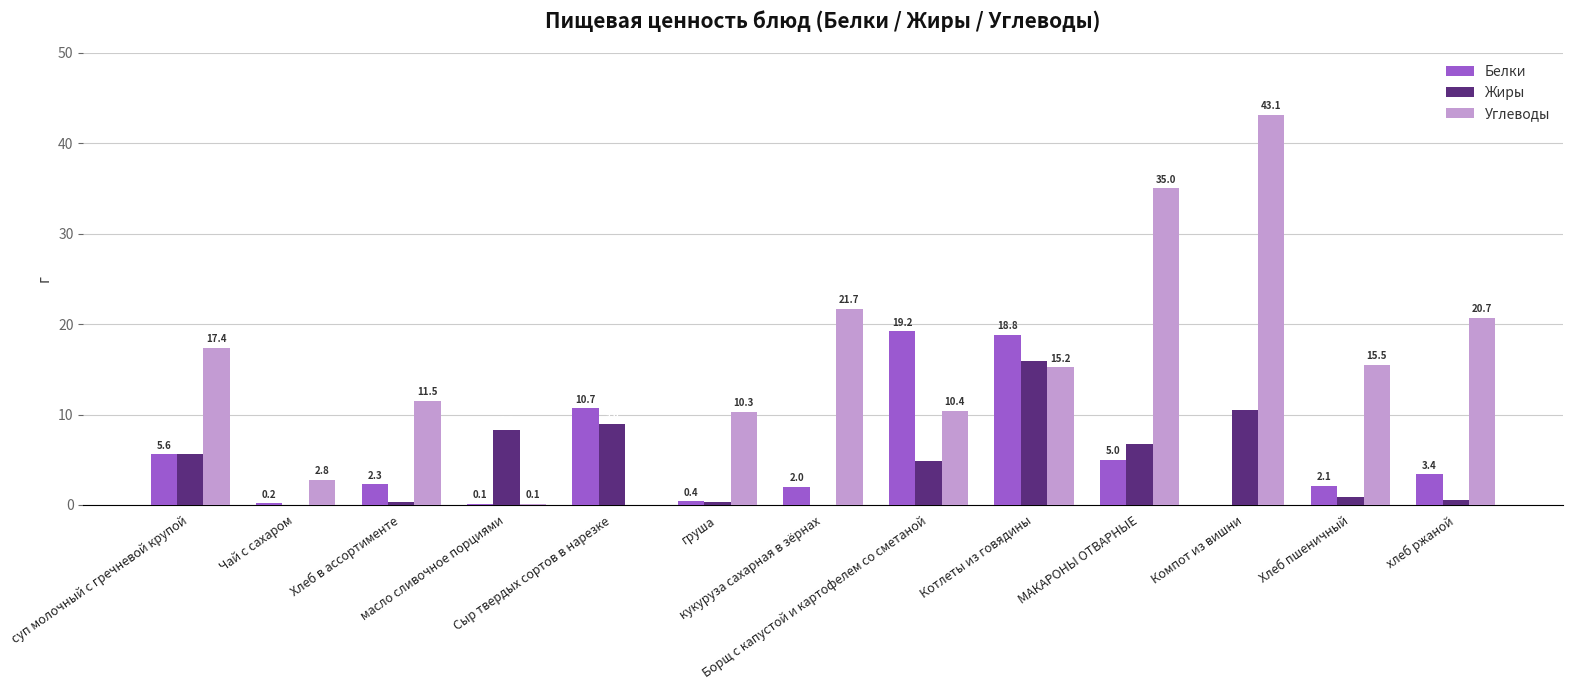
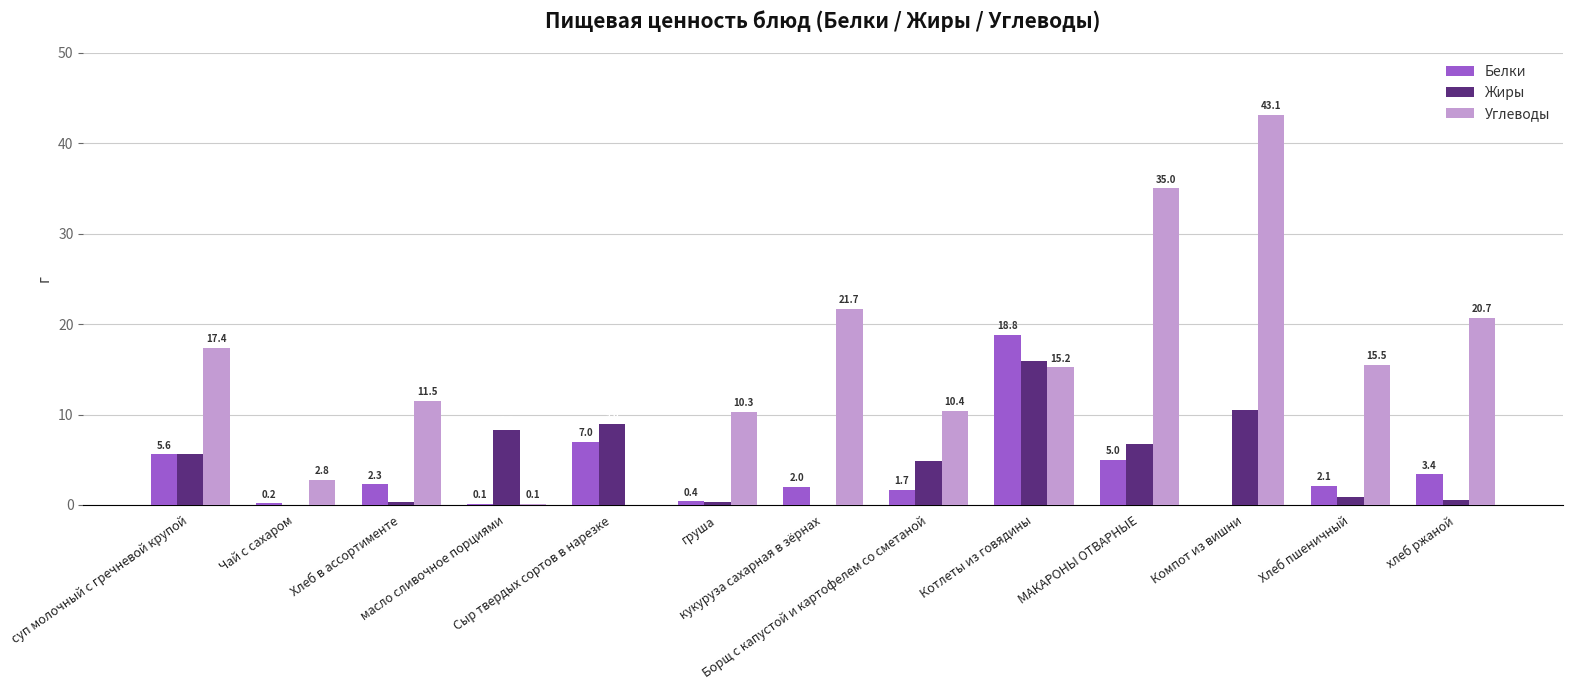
Белки, Сыр твердых сортов в нарезке: 10.7 -> 7.0
Белки, Борщ с капустой и картофелем со сметаной: 19.2 -> 1.7
